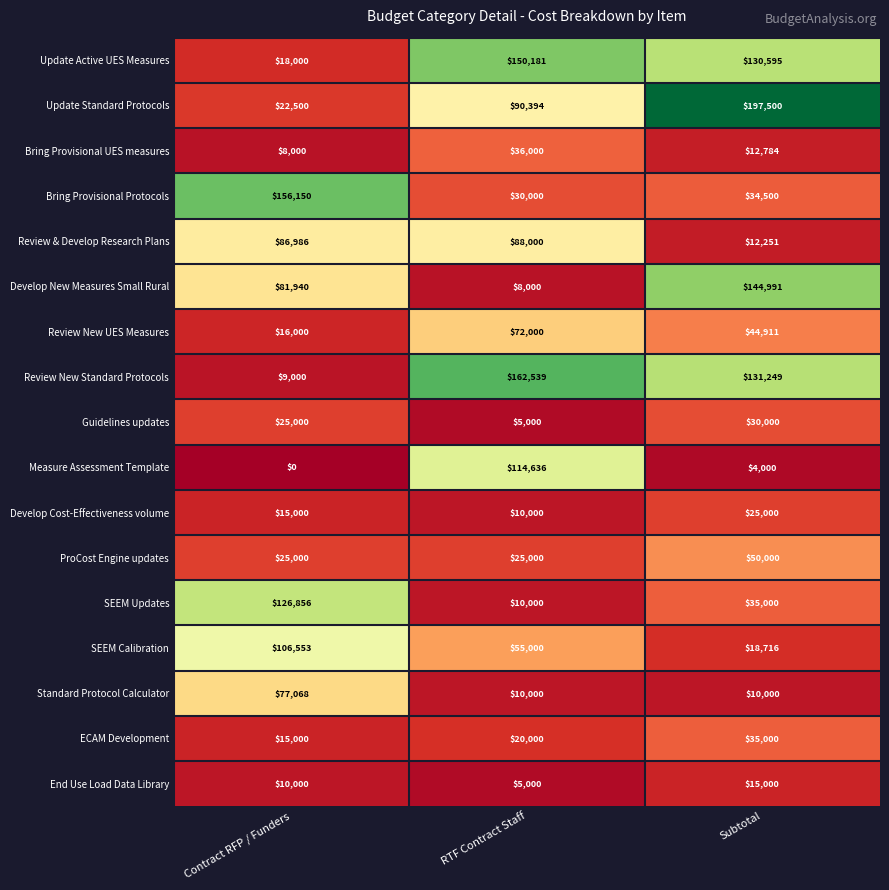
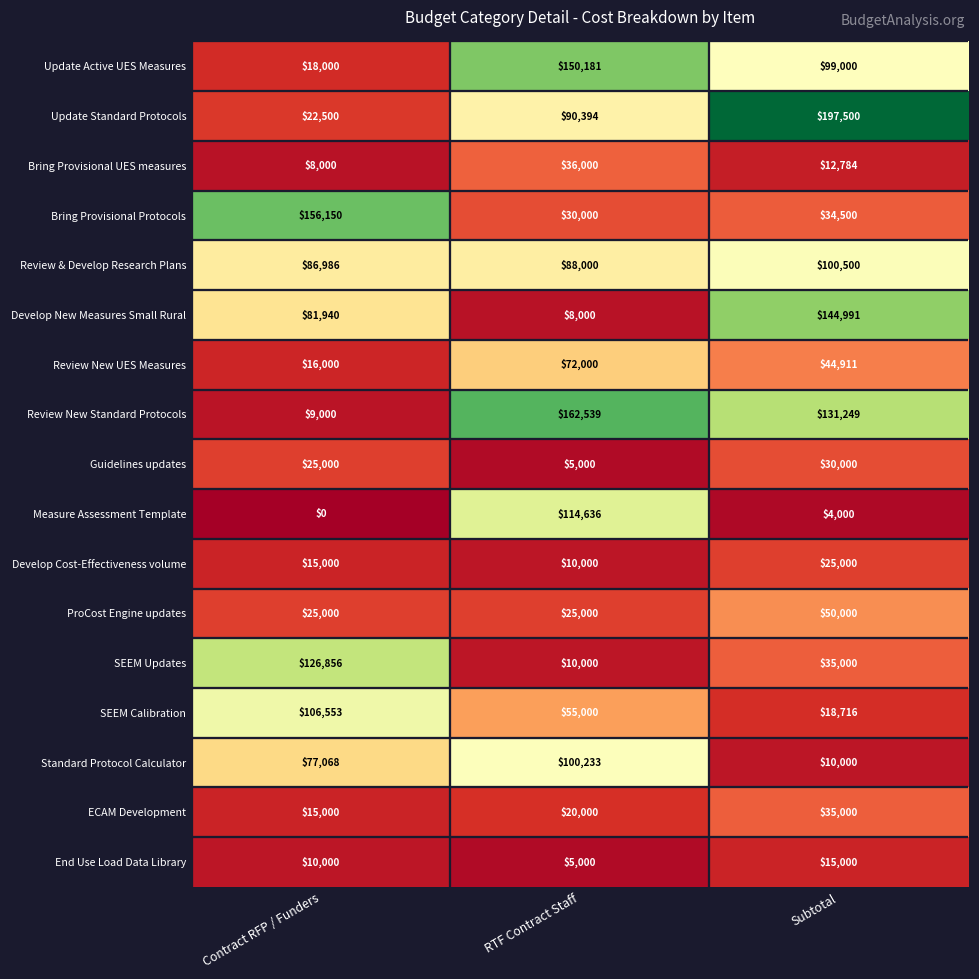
Update Active UES Measures, Subtotal: $130,595 -> $99,000
Review & Develop Research Plans, Subtotal: $12,251 -> $100,500
Standard Protocol Calculator, RTF Contract Staff: $10,000 -> $100,233
